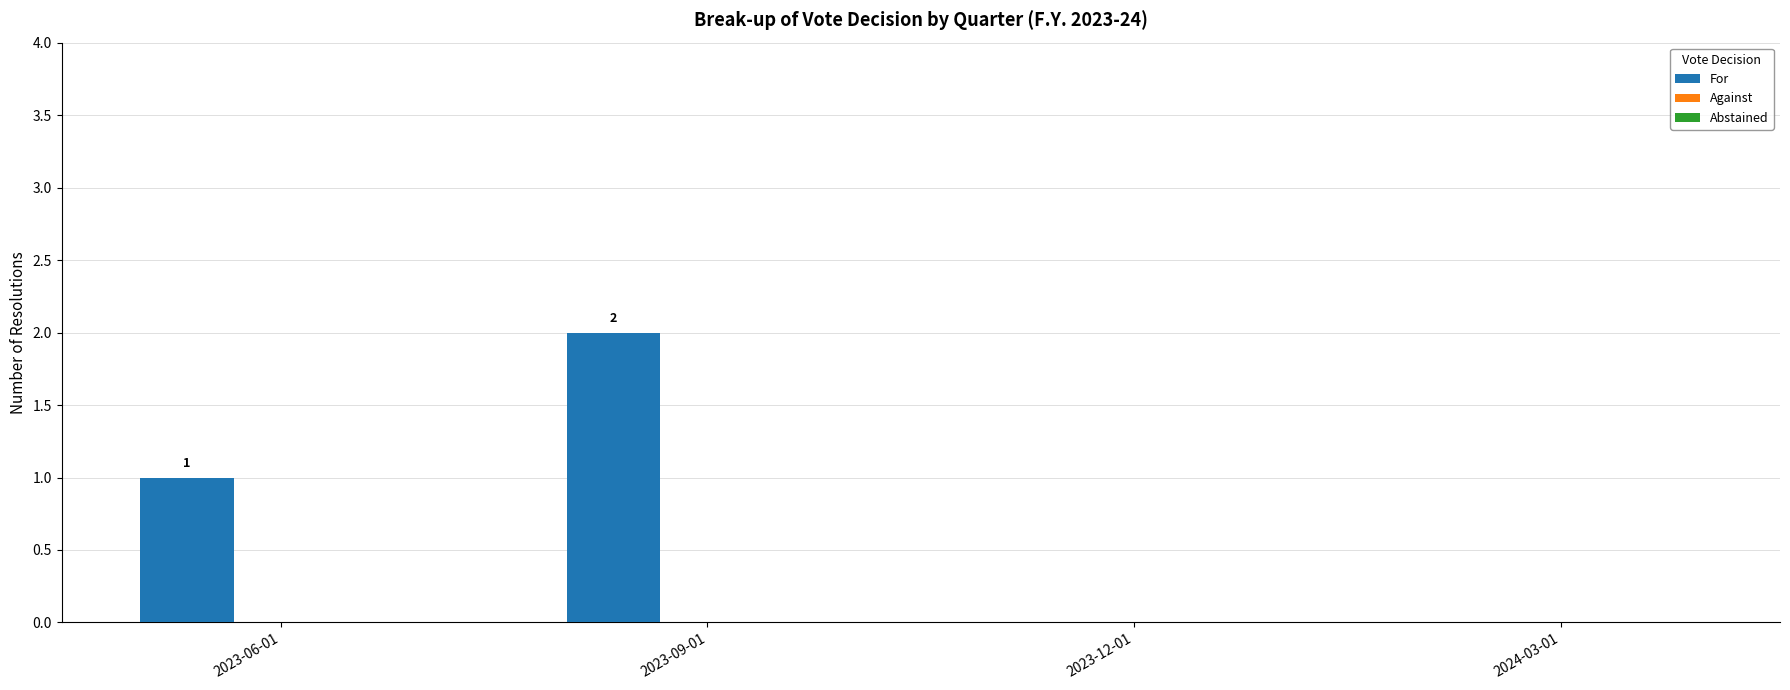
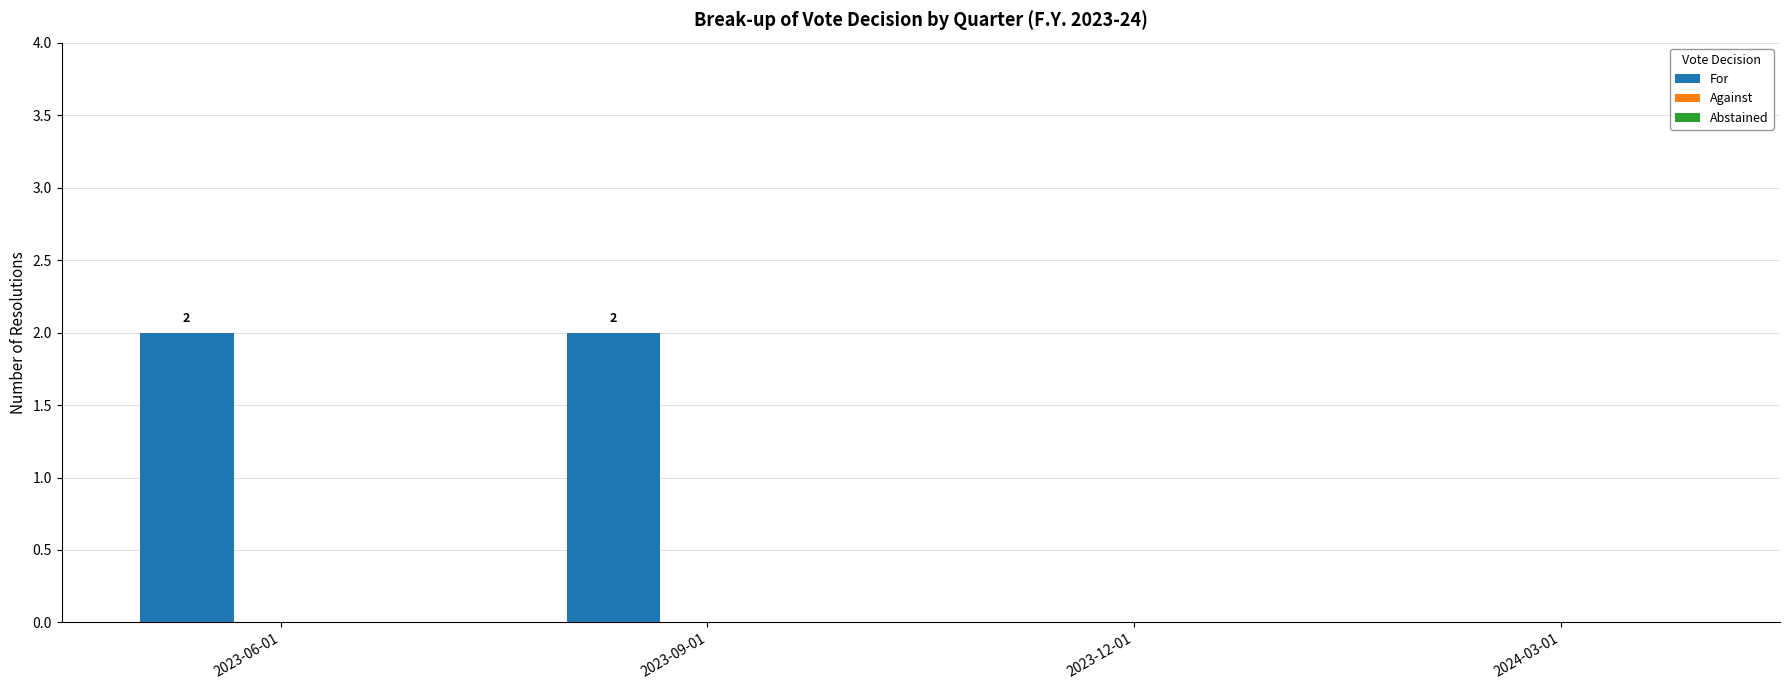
For, 2023-06-01: 1 -> 2
